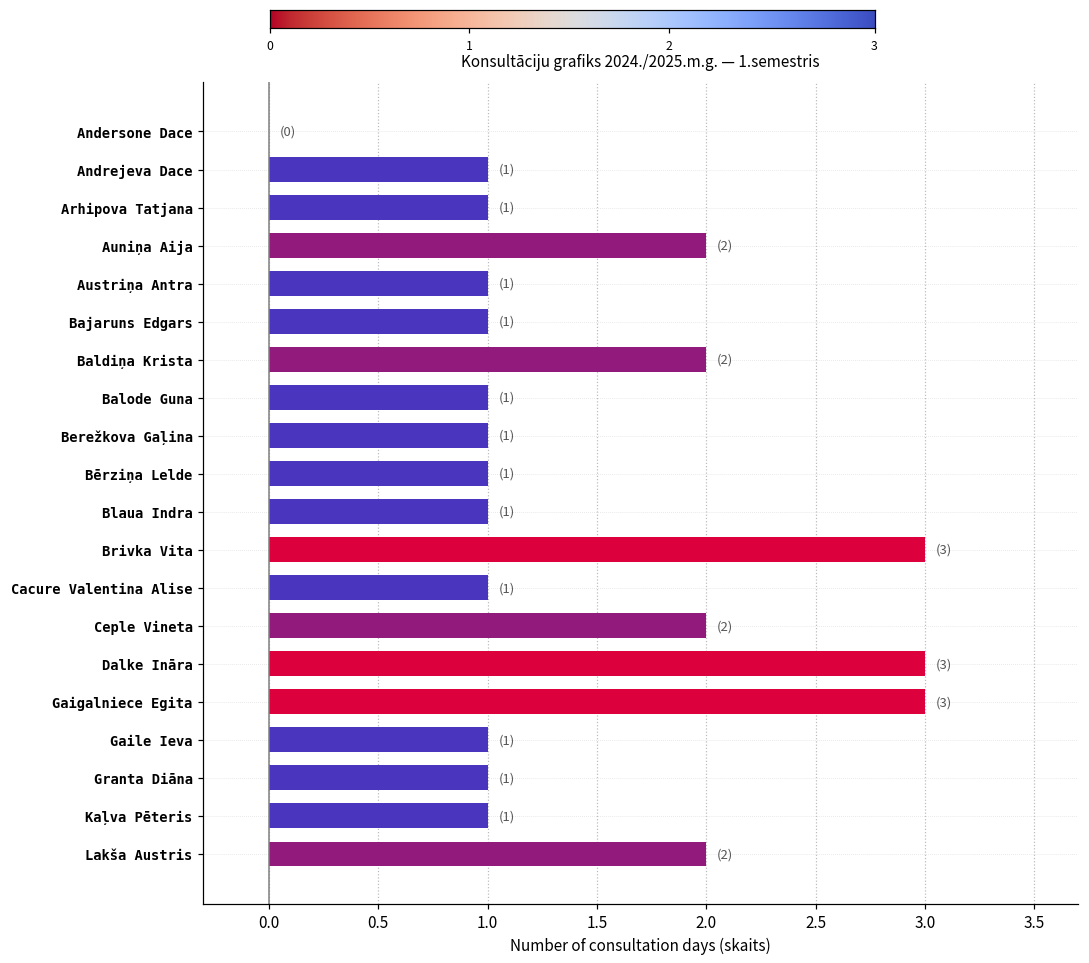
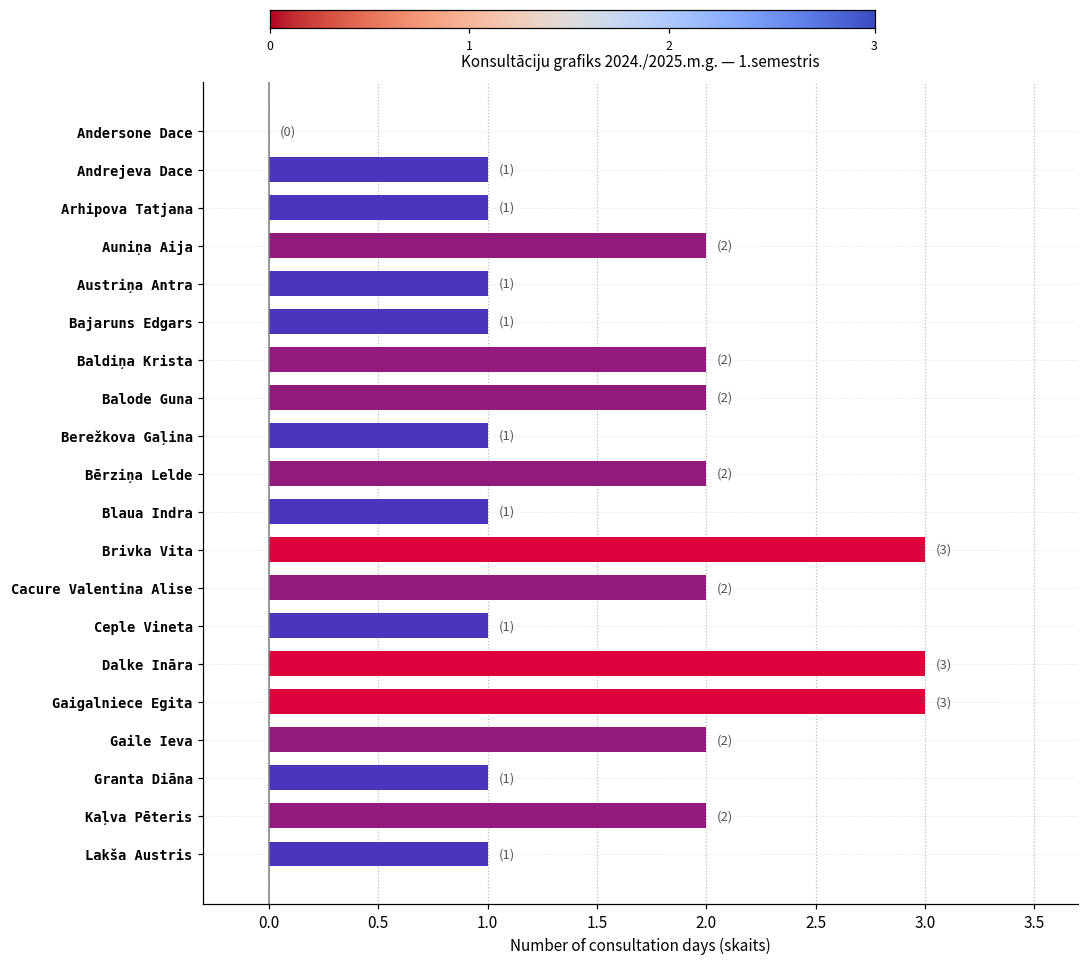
Balode Guna: (1) -> (2)
Bērziņa Lelde: (1) -> (2)
Cacure Valentina Alise: (1) -> (2)
Ceple Vineta: (2) -> (1)
Gaile Ieva: (1) -> (2)
Kaļva Pēteris: (1) -> (2)
Lakša Austris: (2) -> (1)
